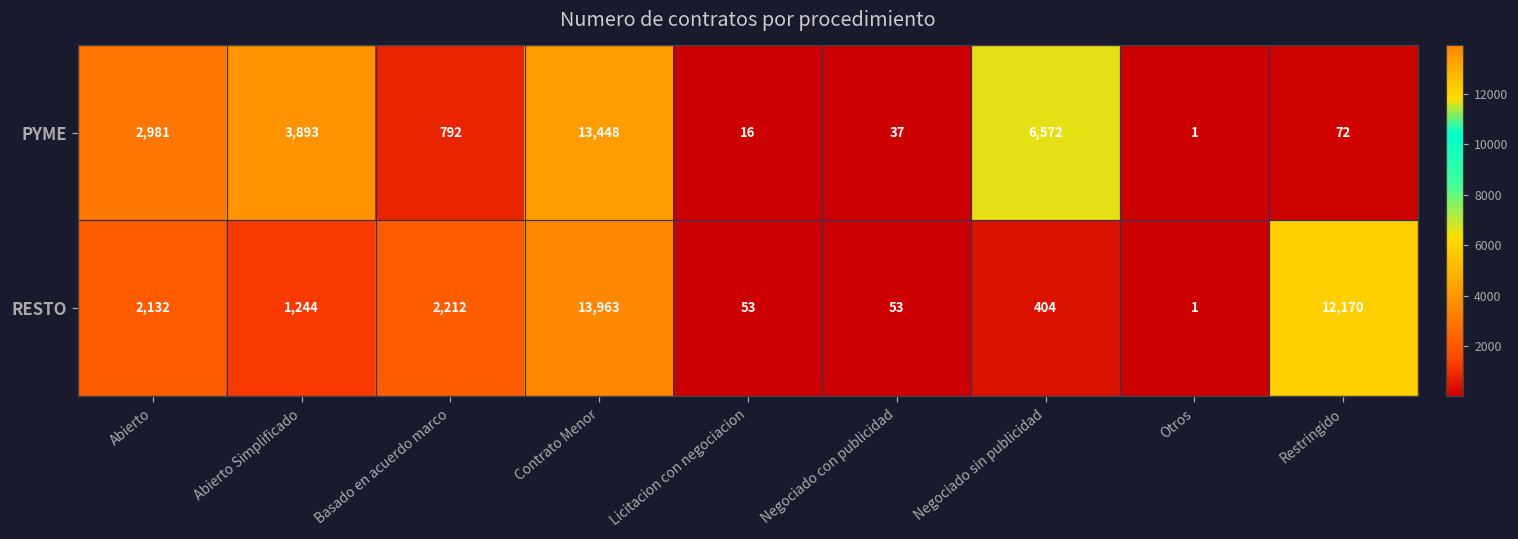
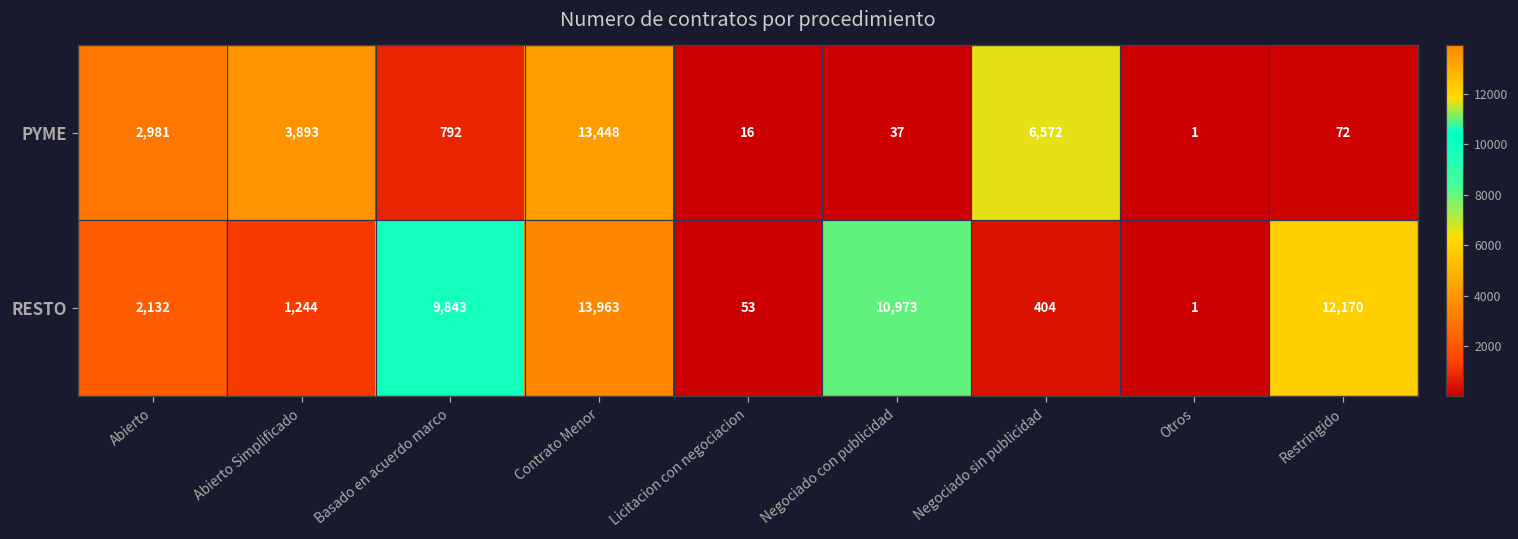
RESTO, Basado en acuerdo marco: 2,212 -> 9,843
RESTO, Negociado con publicidad: 53 -> 10,973
